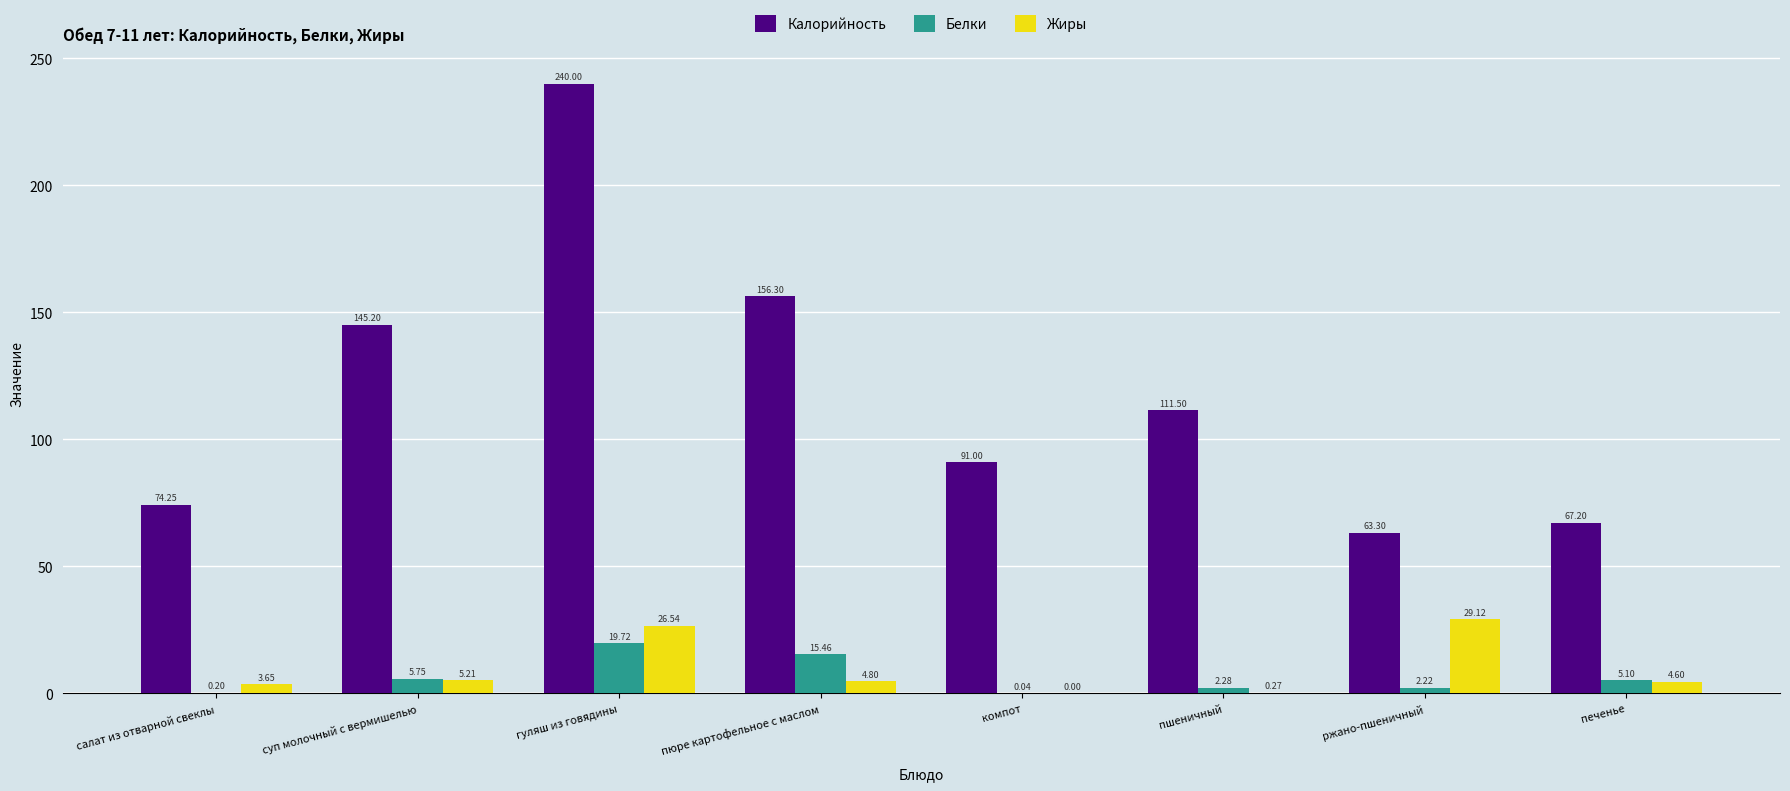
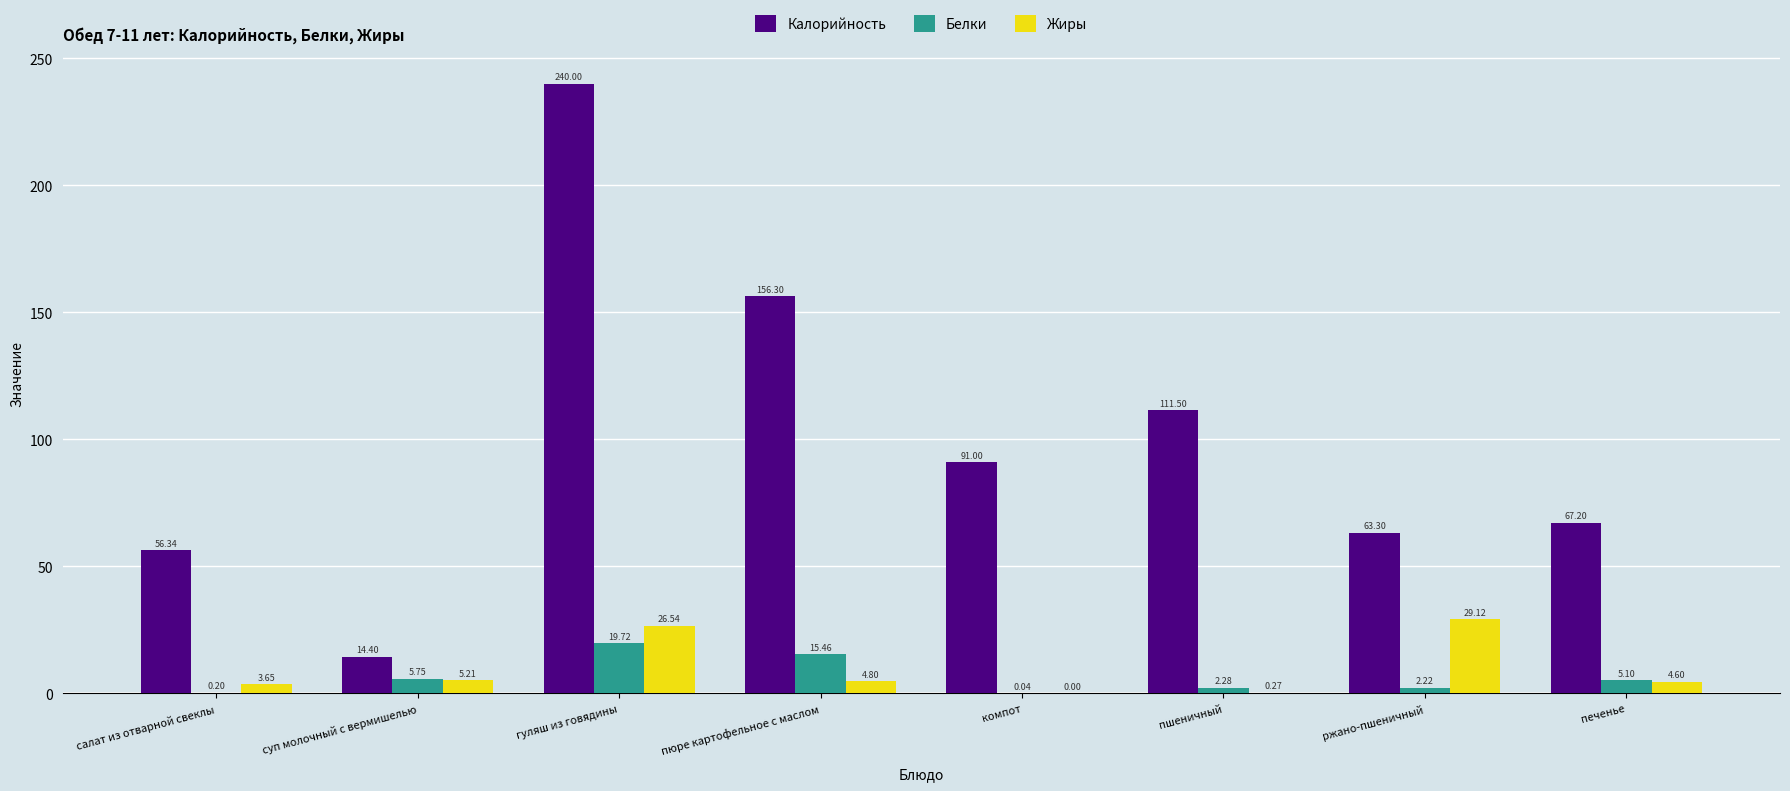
Калорийность, салат из отварной свеклы: 74.25 -> 56.34
Калорийность, суп молочный с вермишелью: 145.20 -> 14.40
